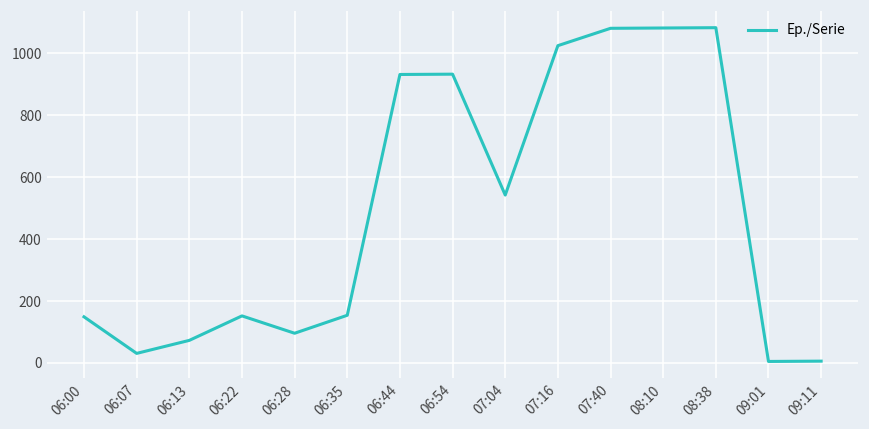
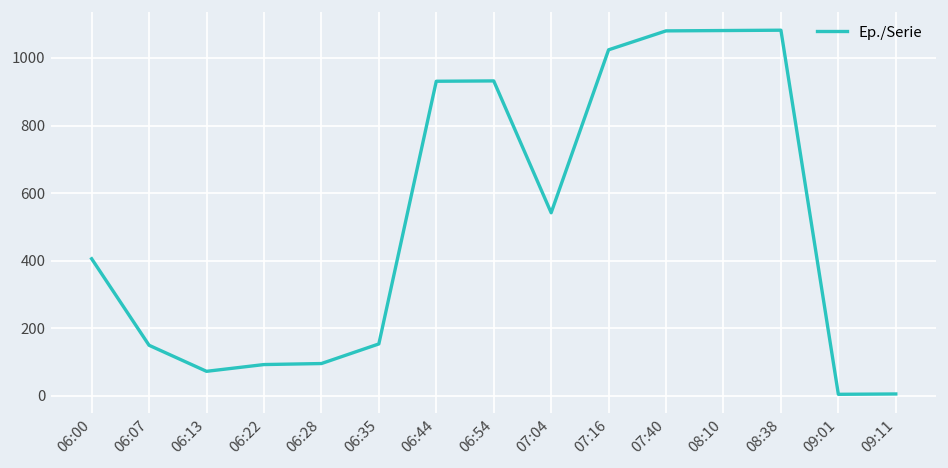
06:00: 150 -> 410
06:07: 30 -> 150
06:22: 150 -> 90
